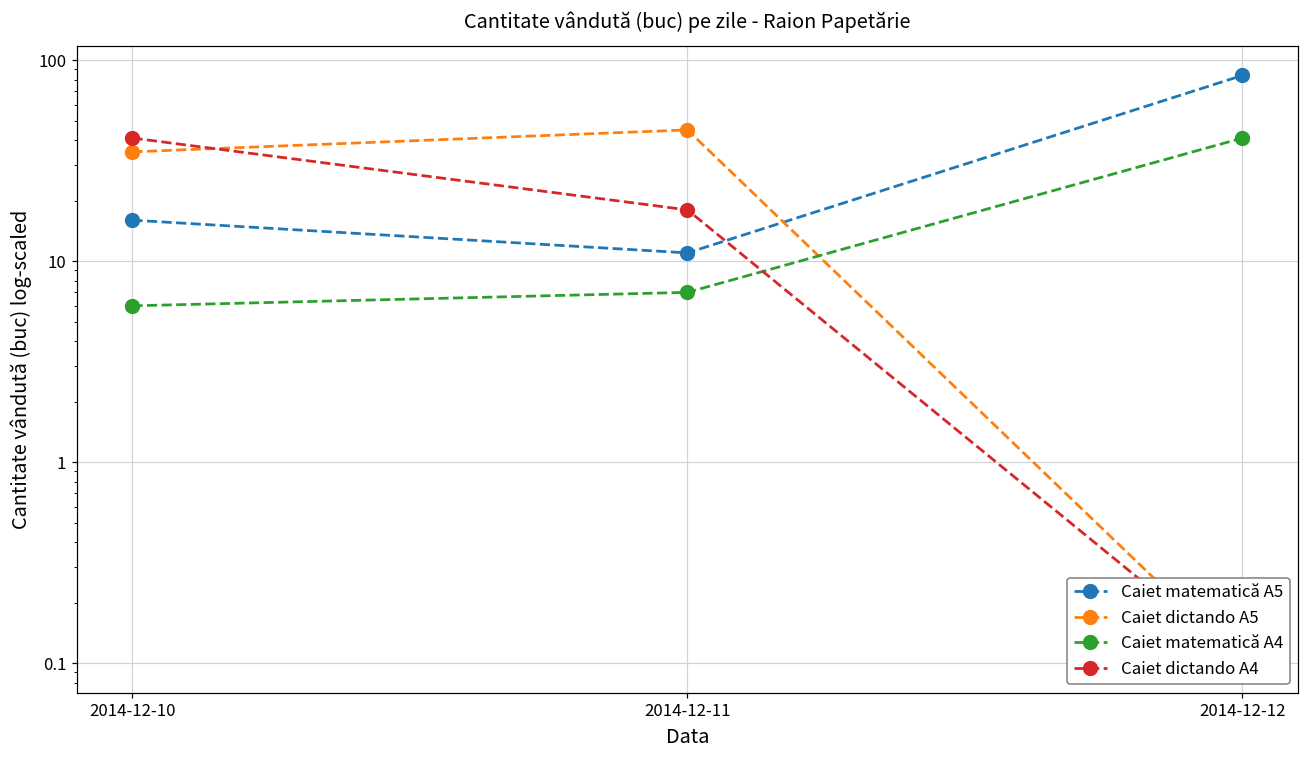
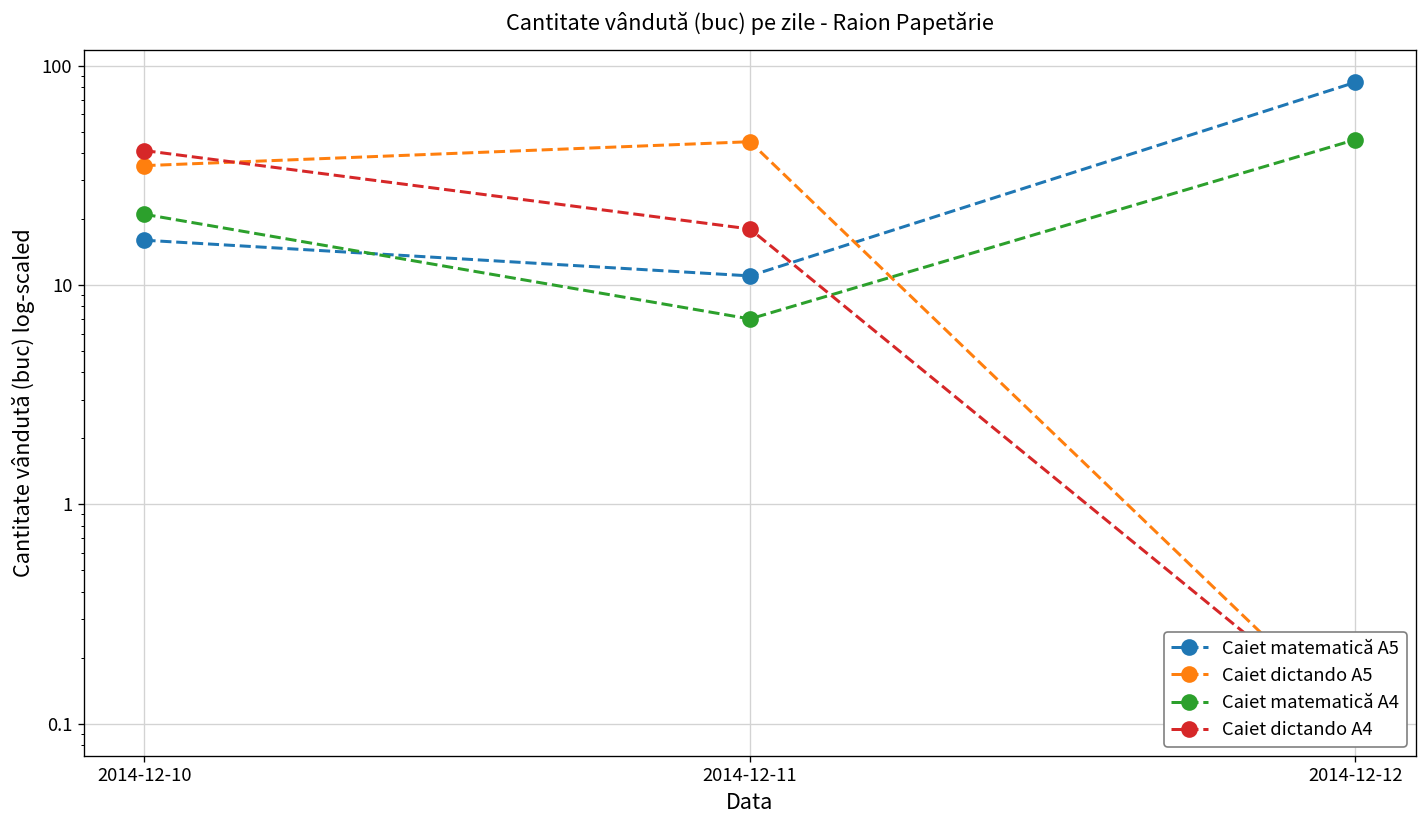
Caiet matematică A4, 2014-12-10: 6 -> 21
Caiet matematică A4, 2014-12-12: 41 -> 46
